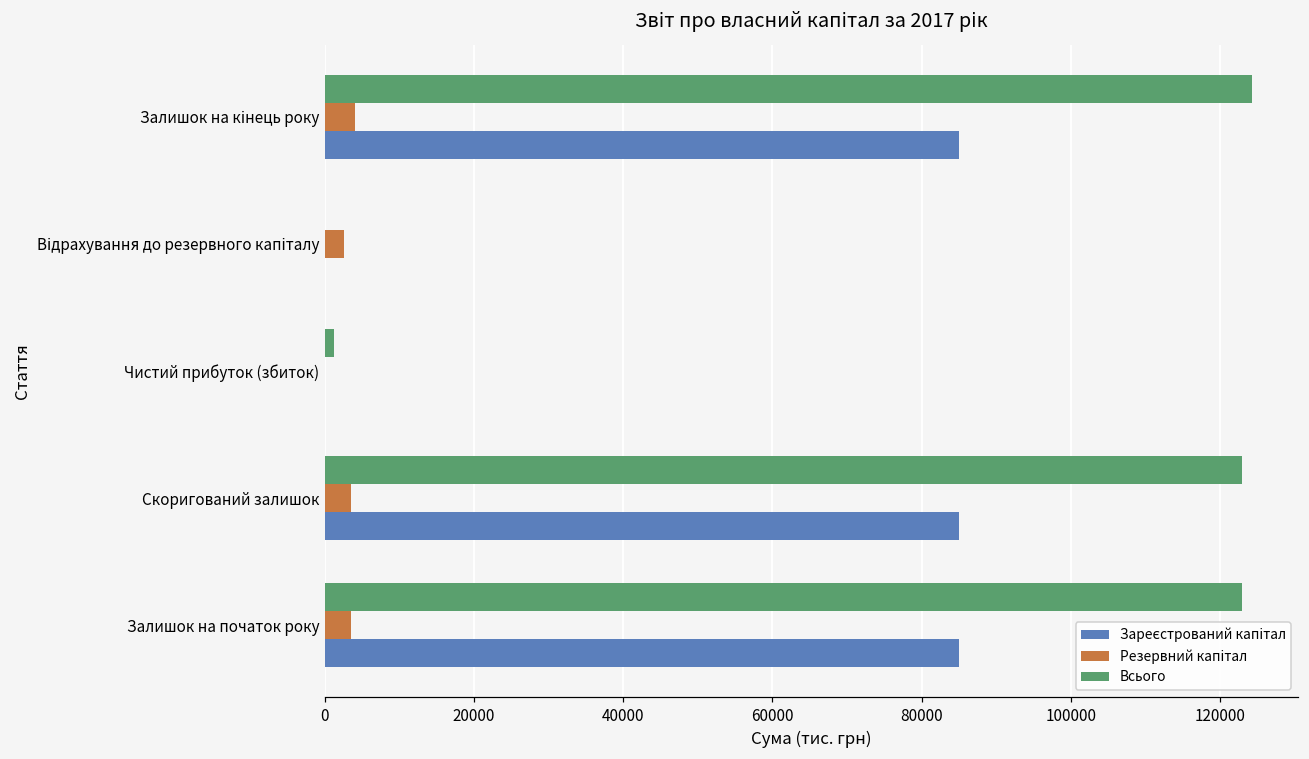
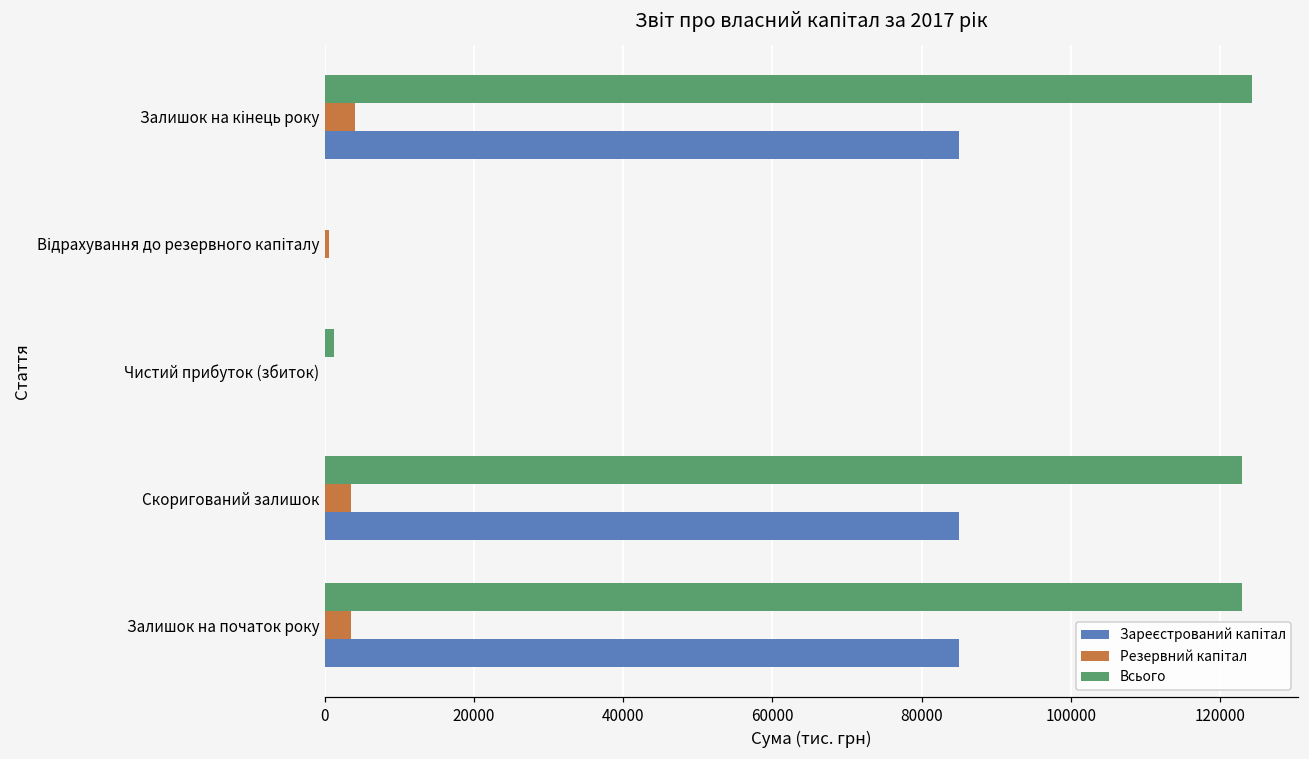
Резервний капітал, Відрахування до резервного капіталу: 3000 -> 1000
